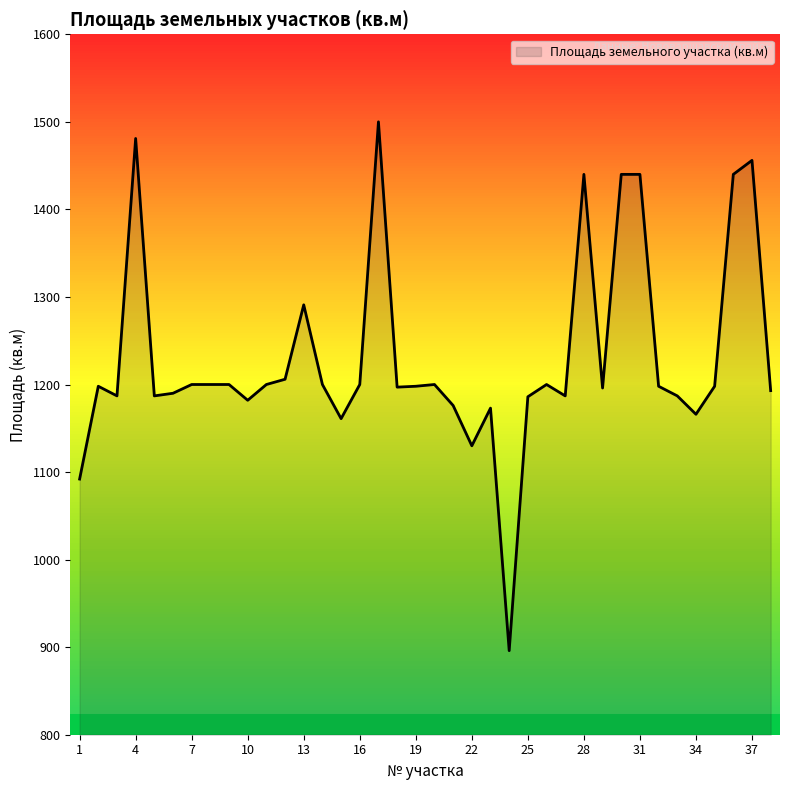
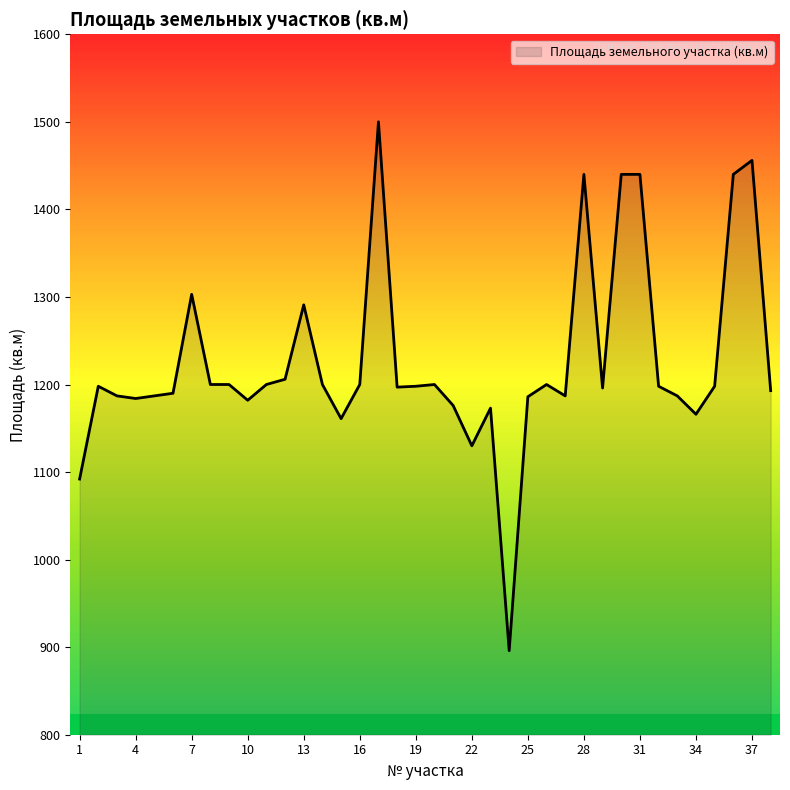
4: 1480 -> 1180
7: 1200 -> 1300
